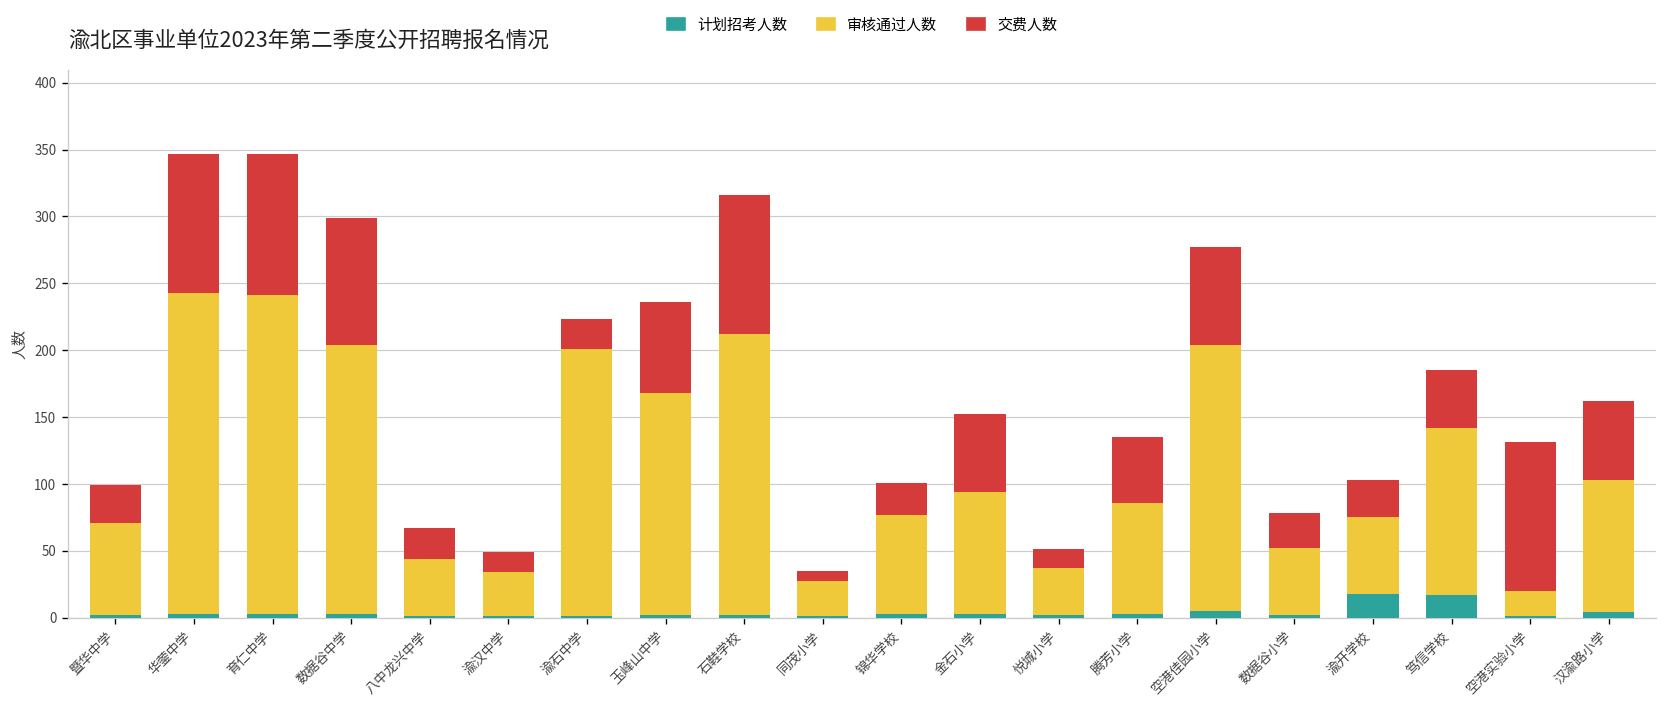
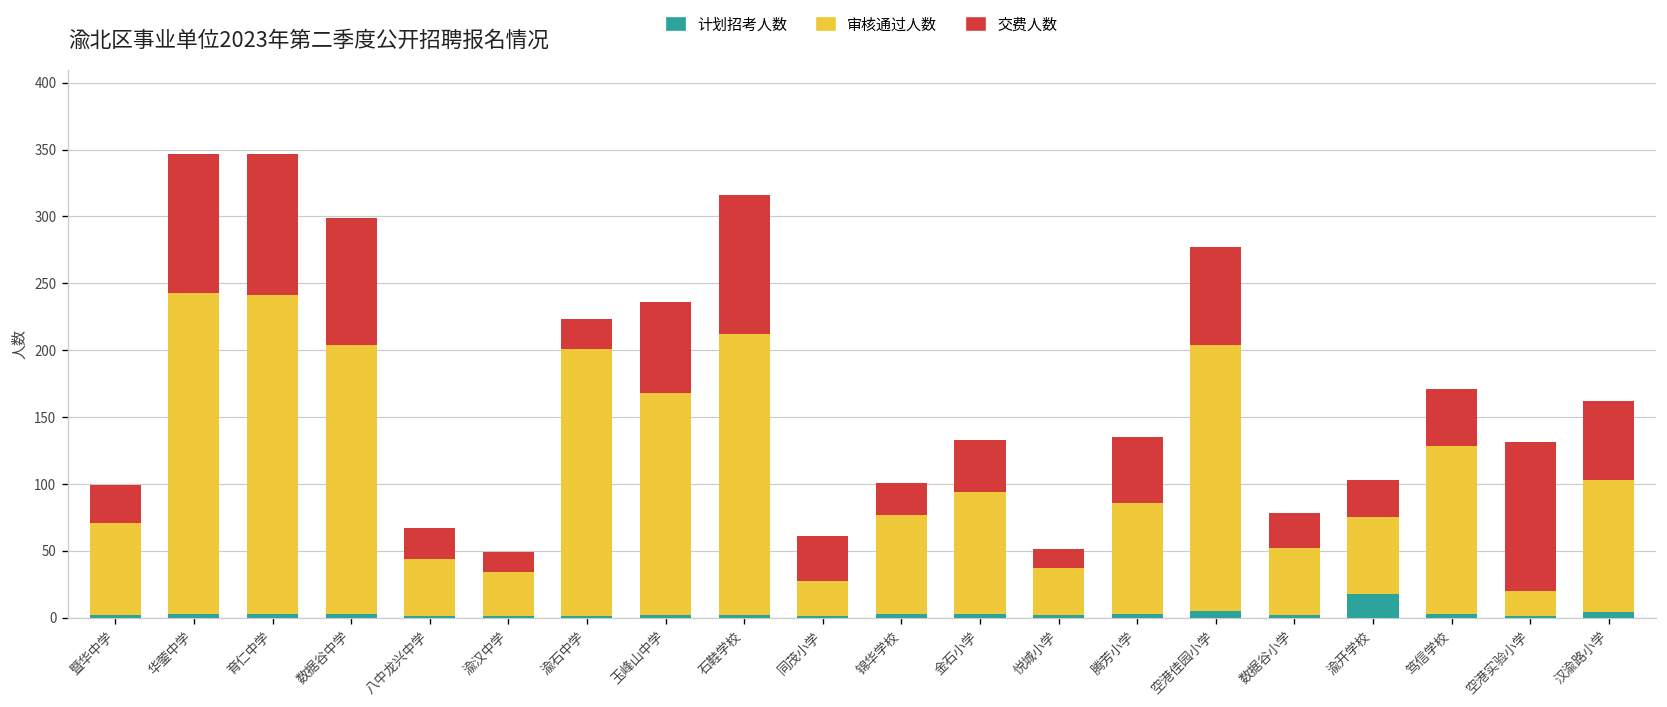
交费人数, 同茂小学: 8 -> 34
交费人数, 金石小学: 58 -> 39
计划招考人数, 笃信学校: 17 -> 3
